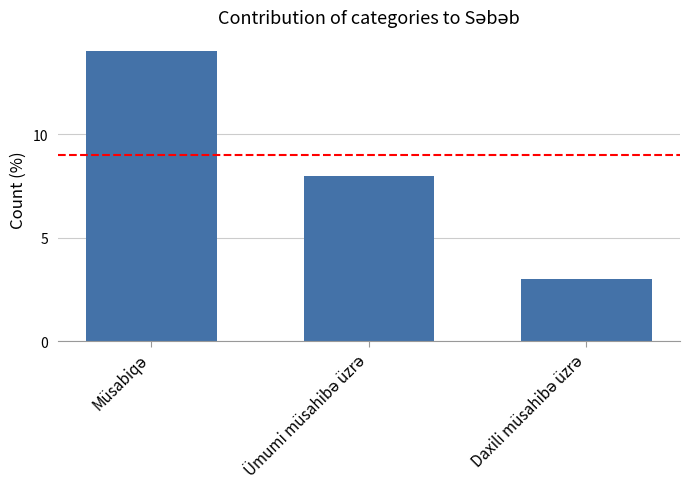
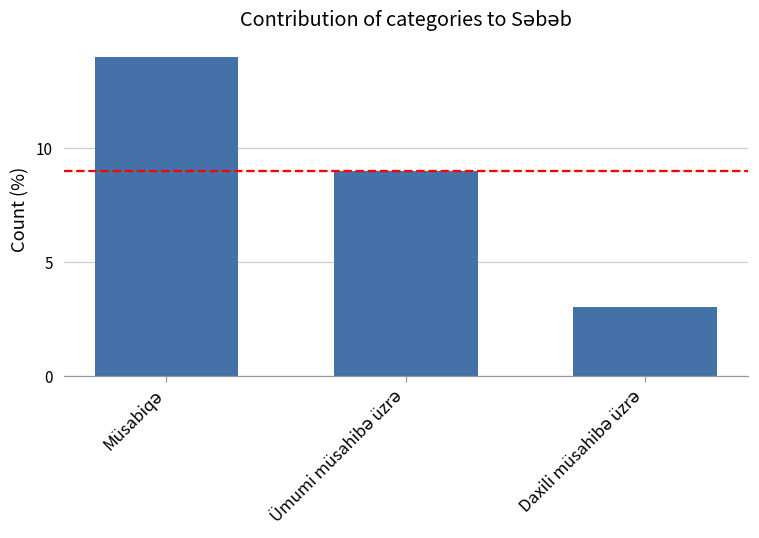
Ümumi müsahibə üzrə: 8 -> 9
